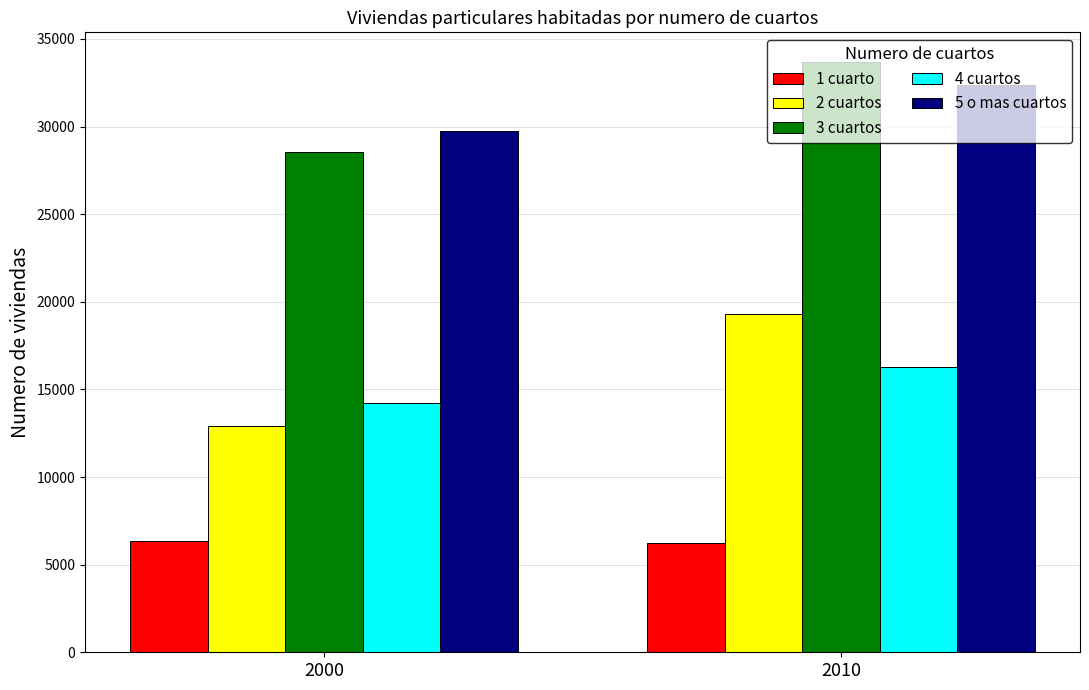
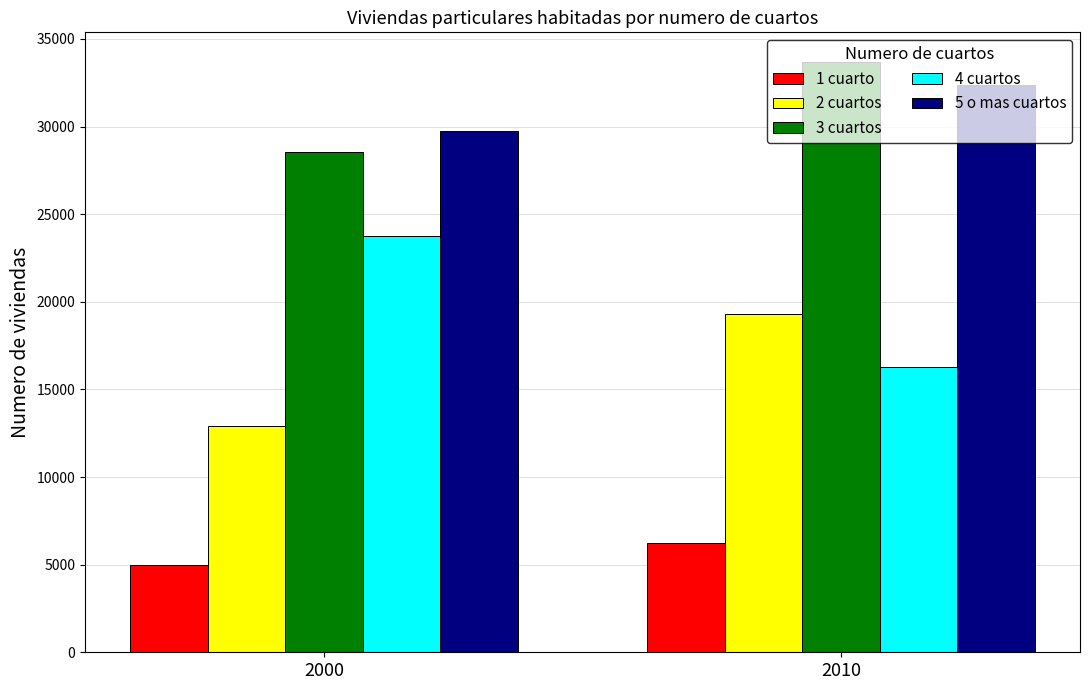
1 cuarto, 2000: 6300 -> 5000
4 cuartos, 2000: 14200 -> 23700
